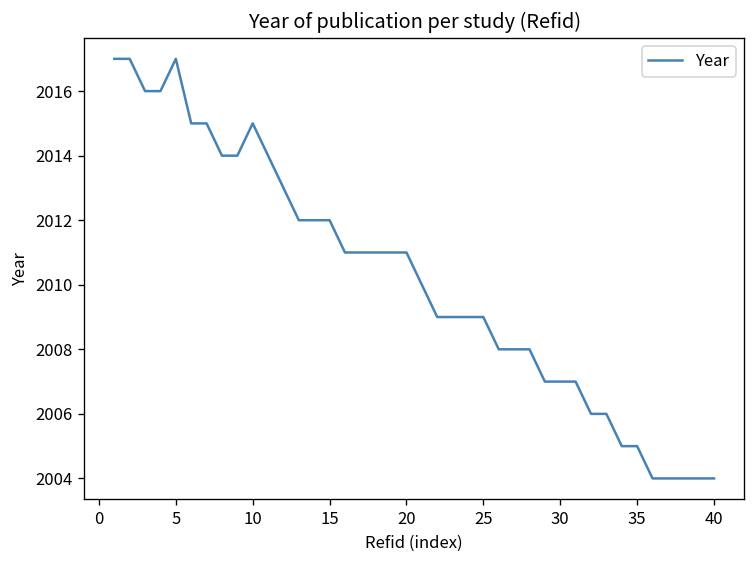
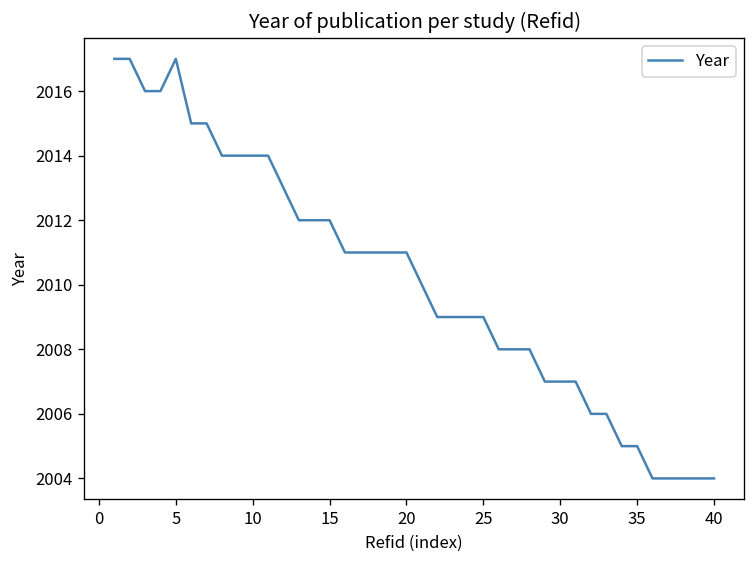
10: 2015 -> 2014
